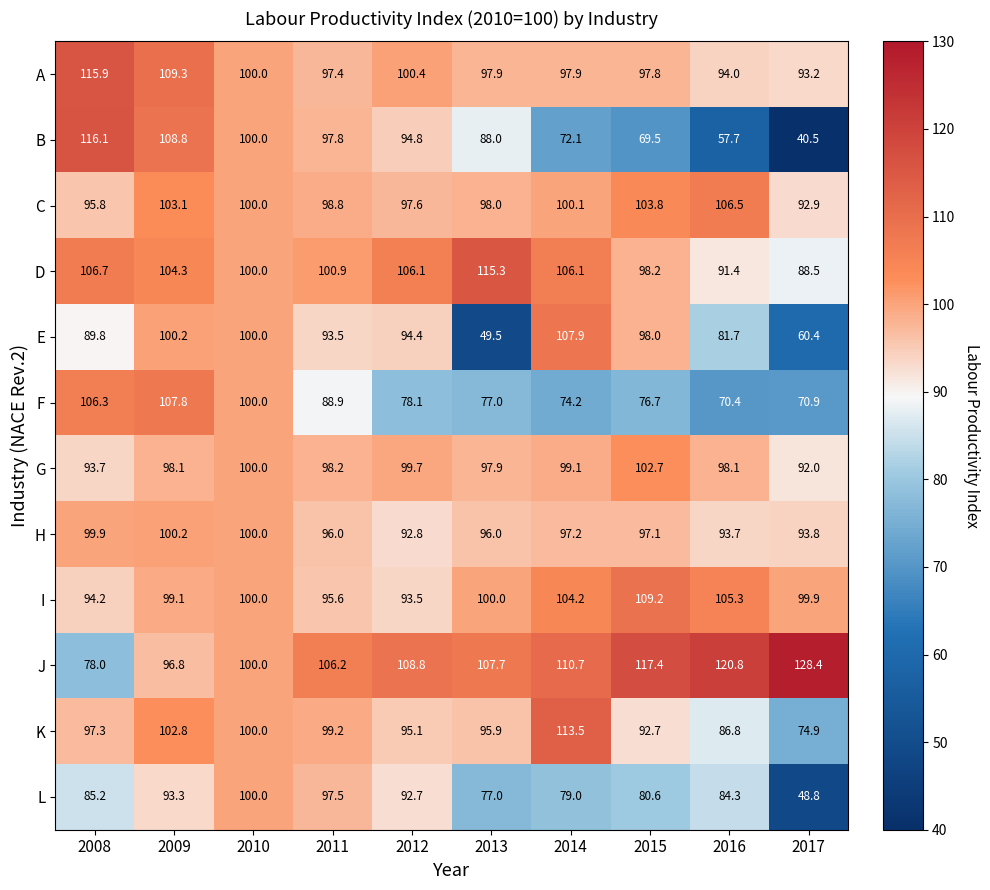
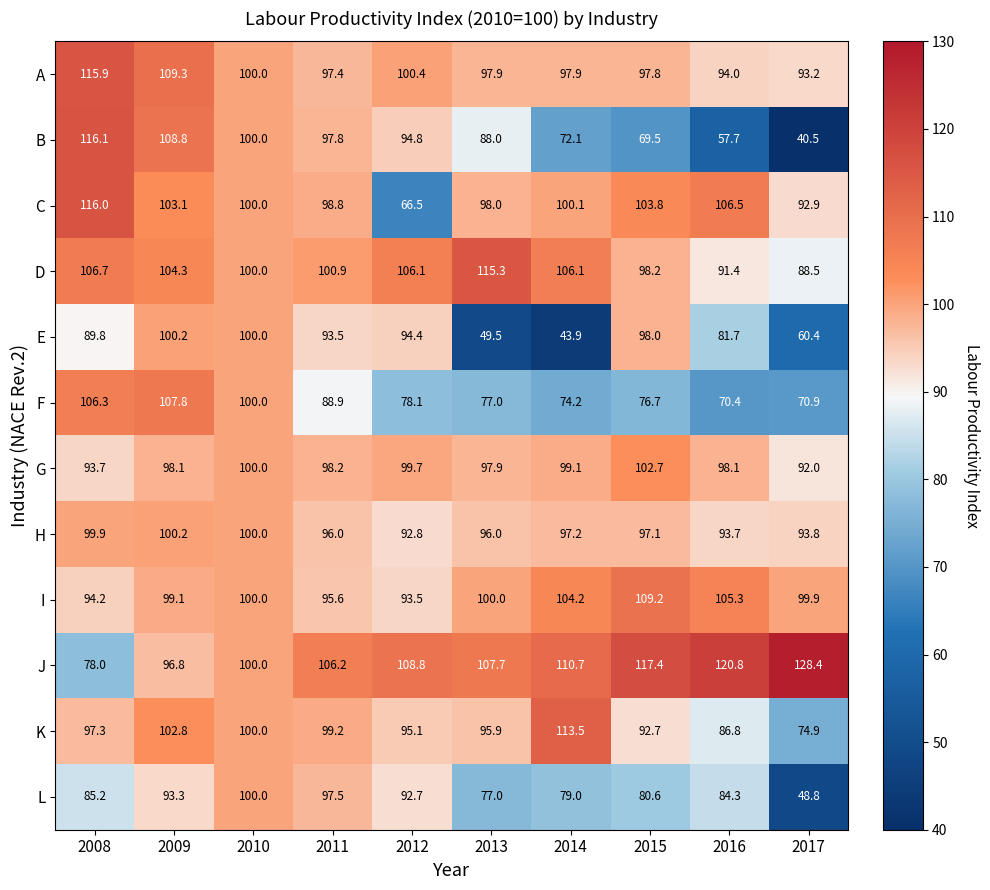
C, 2008: 95.8 -> 116.0
C, 2012: 97.6 -> 66.5
E, 2014: 107.9 -> 43.9
